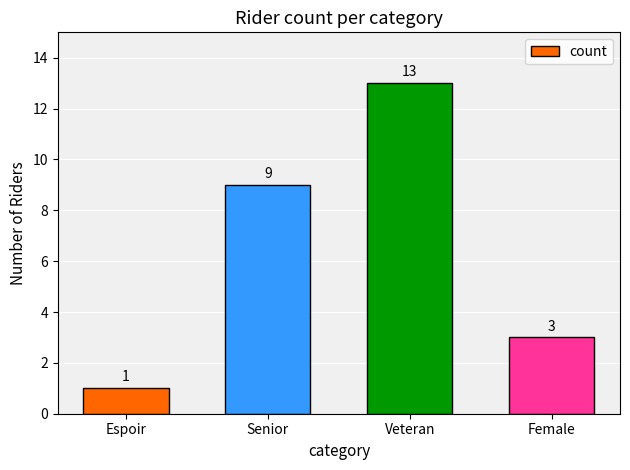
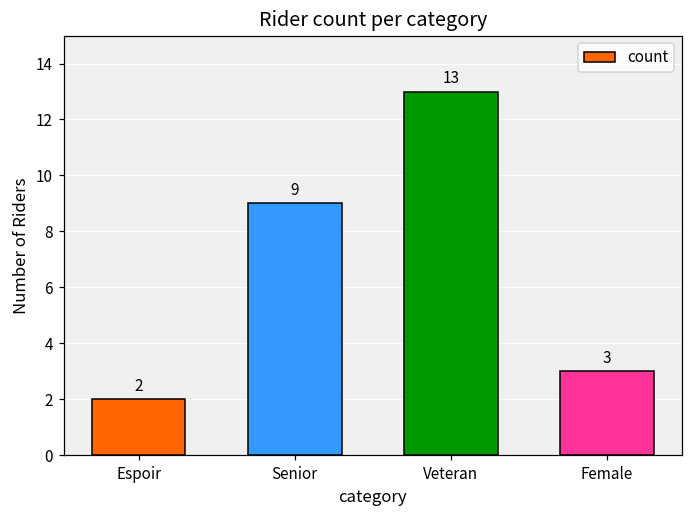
Espoir: 1 -> 2
